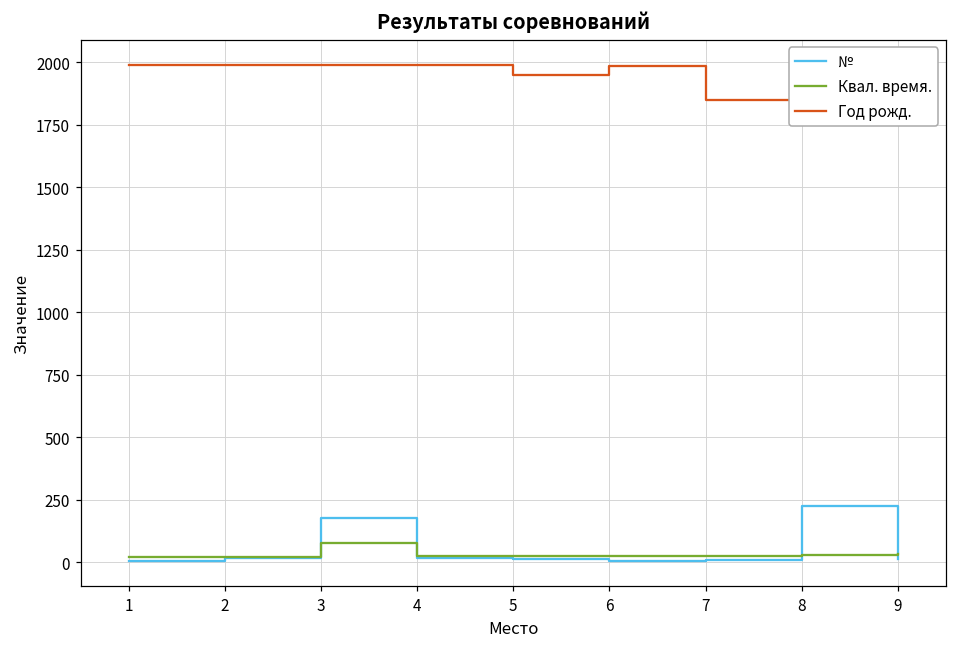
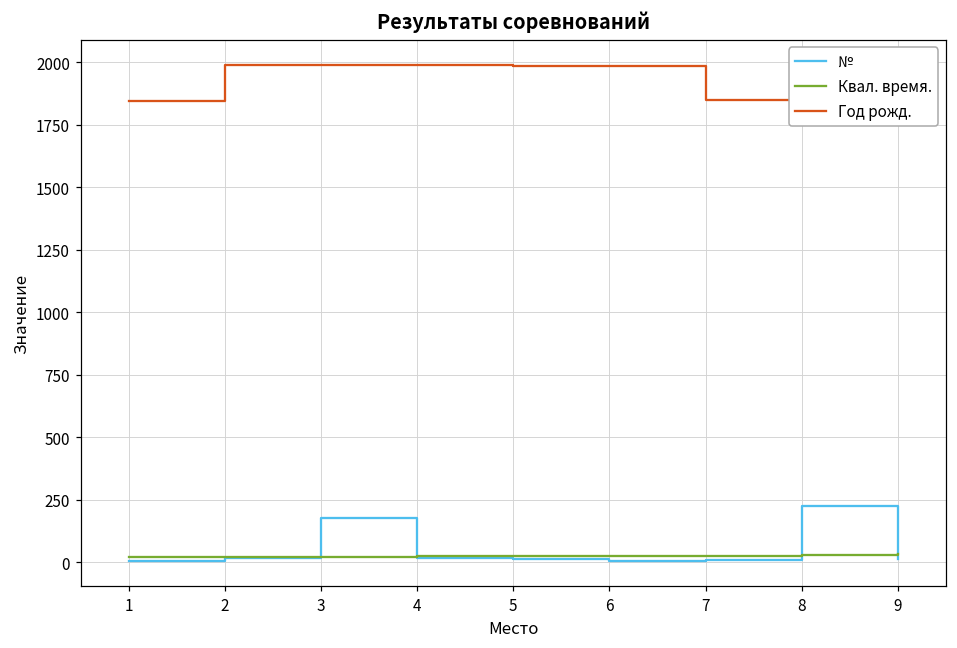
Год рожд., 1: 1990 -> 1850
Квал. время., 3: 80 -> 20
Год рожд., 5: 1950 -> 1990
